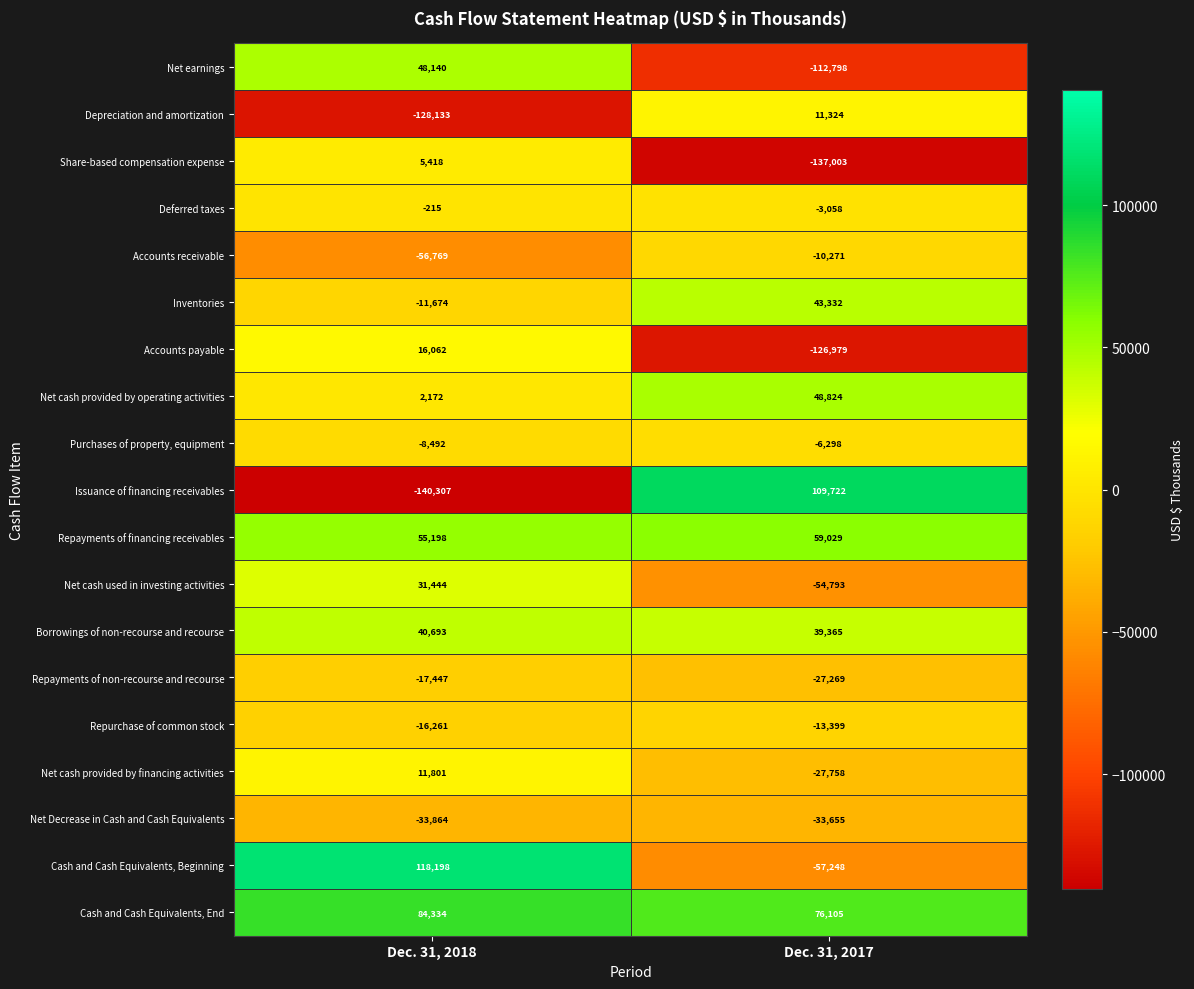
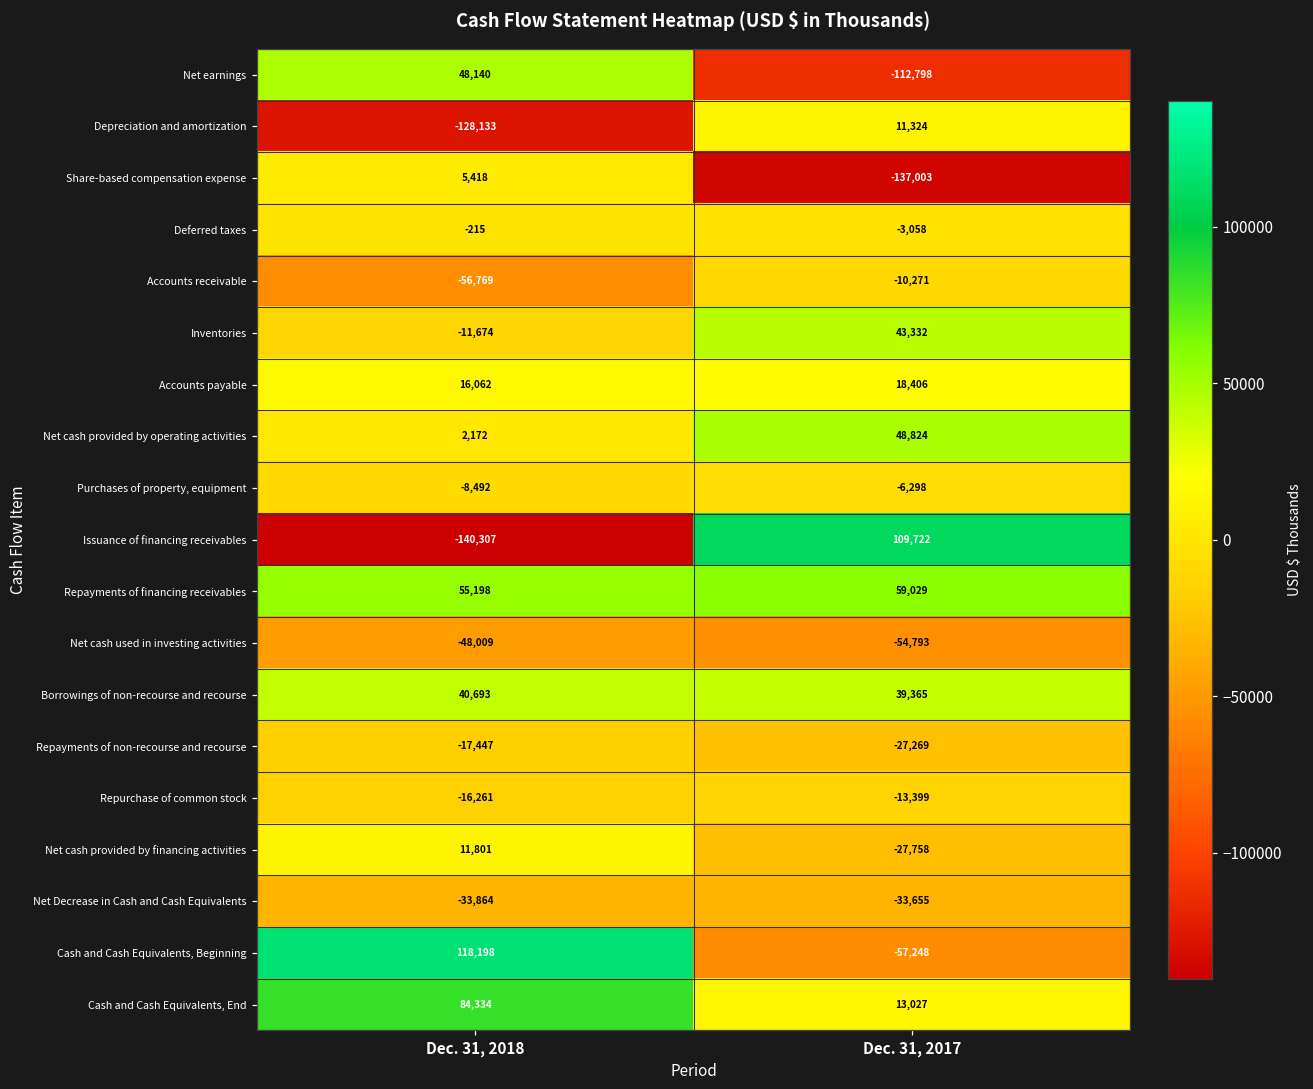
Accounts payable, Dec. 31, 2017: -126,979 -> 18,406
Net cash used in investing activities, Dec. 31, 2018: 31,444 -> -48,009
Cash and Cash Equivalents, End, Dec. 31, 2017: 76,105 -> 13,027
